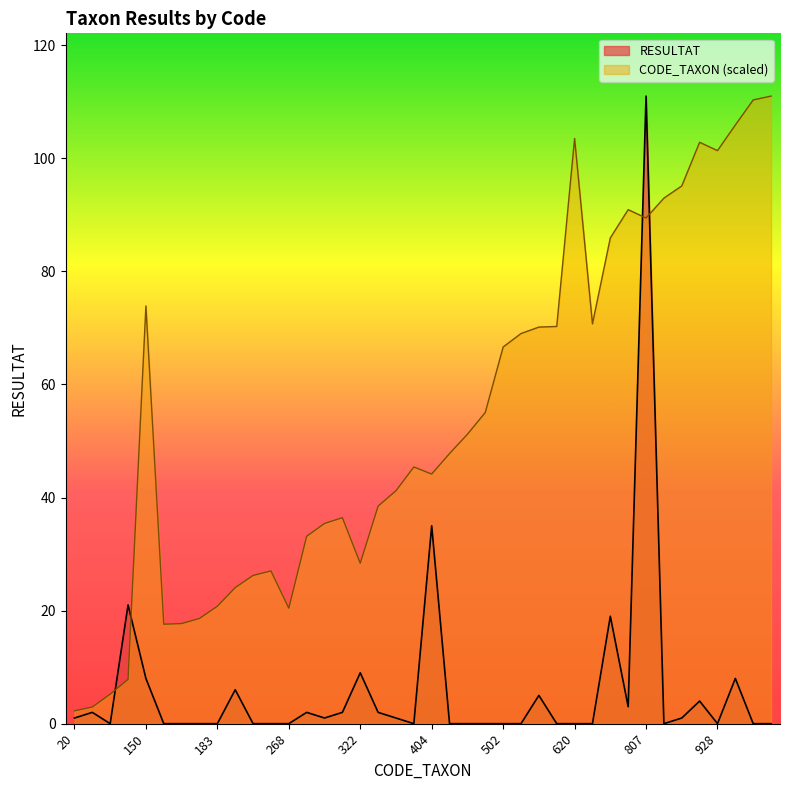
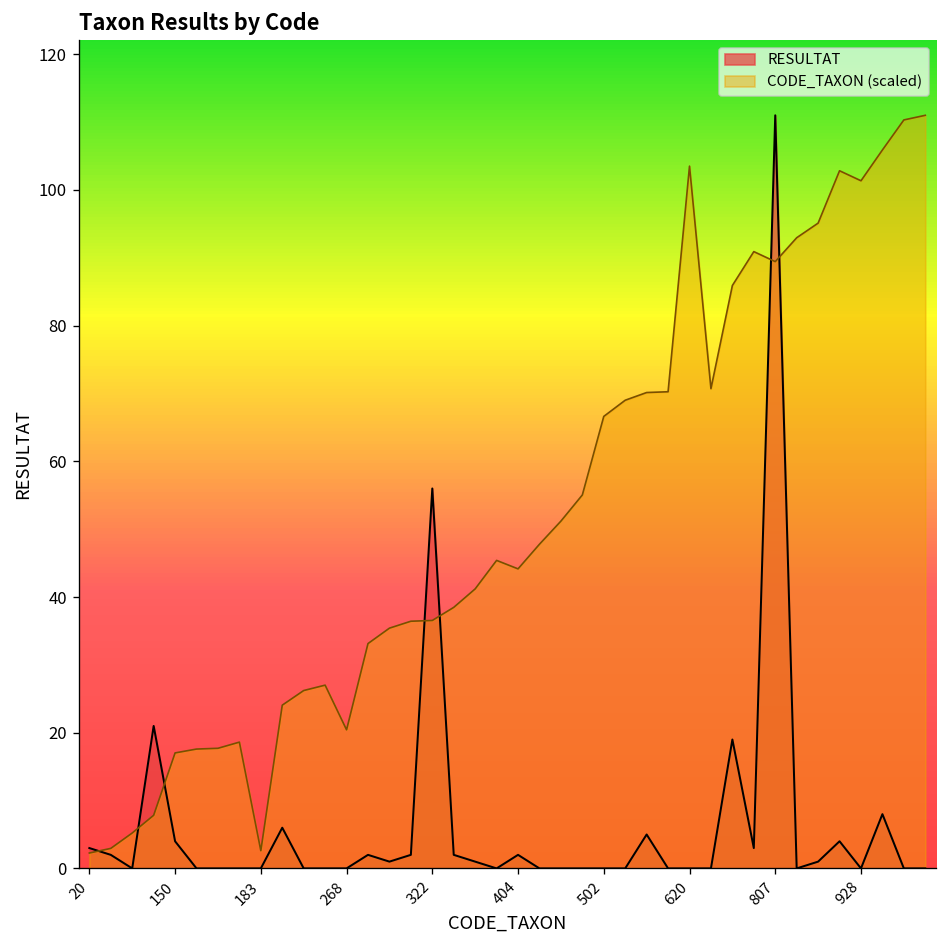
RESULTAT, 20: 1 -> 3
RESULTAT, 150: 8 -> 4
CODE_TAXON (scaled), 150: 74 -> 17
CODE_TAXON (scaled), 183: 21 -> 3
RESULTAT, 322: 9 -> 56
CODE_TAXON (scaled), 322: 28 -> 37
RESULTAT, 404: 35 -> 2
